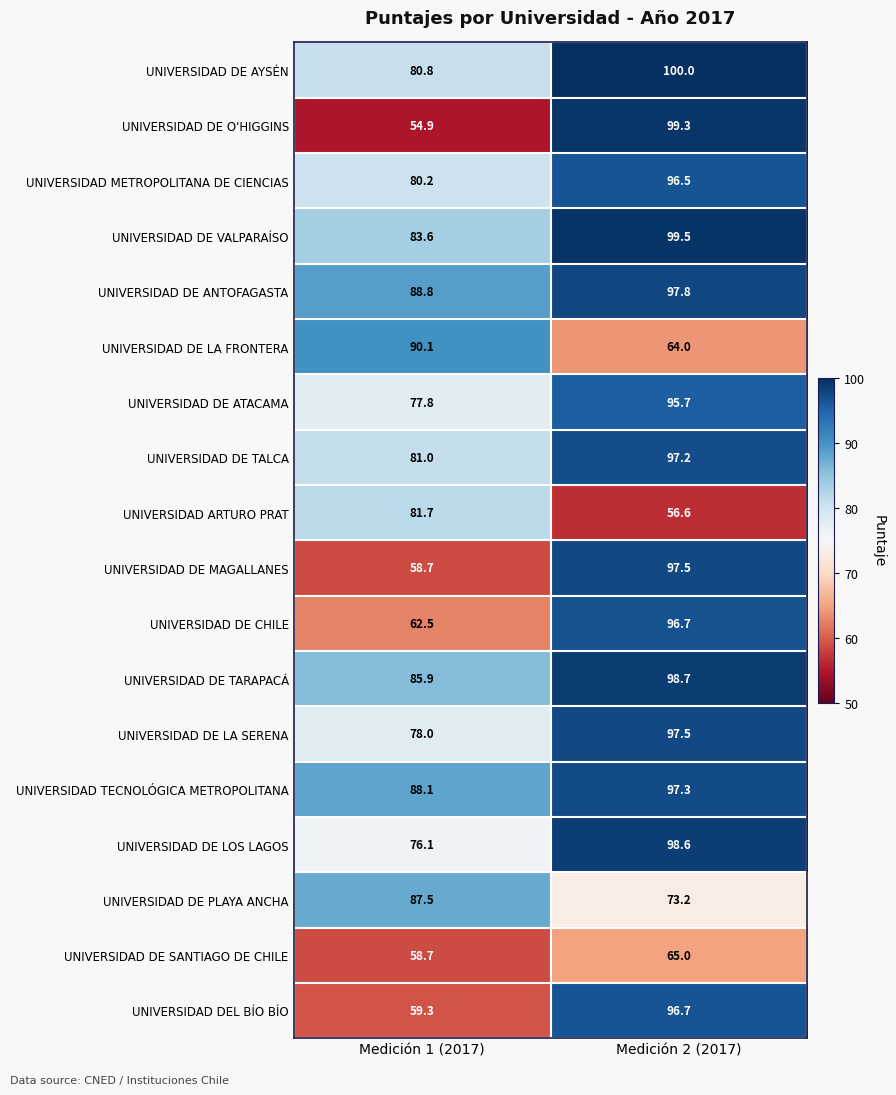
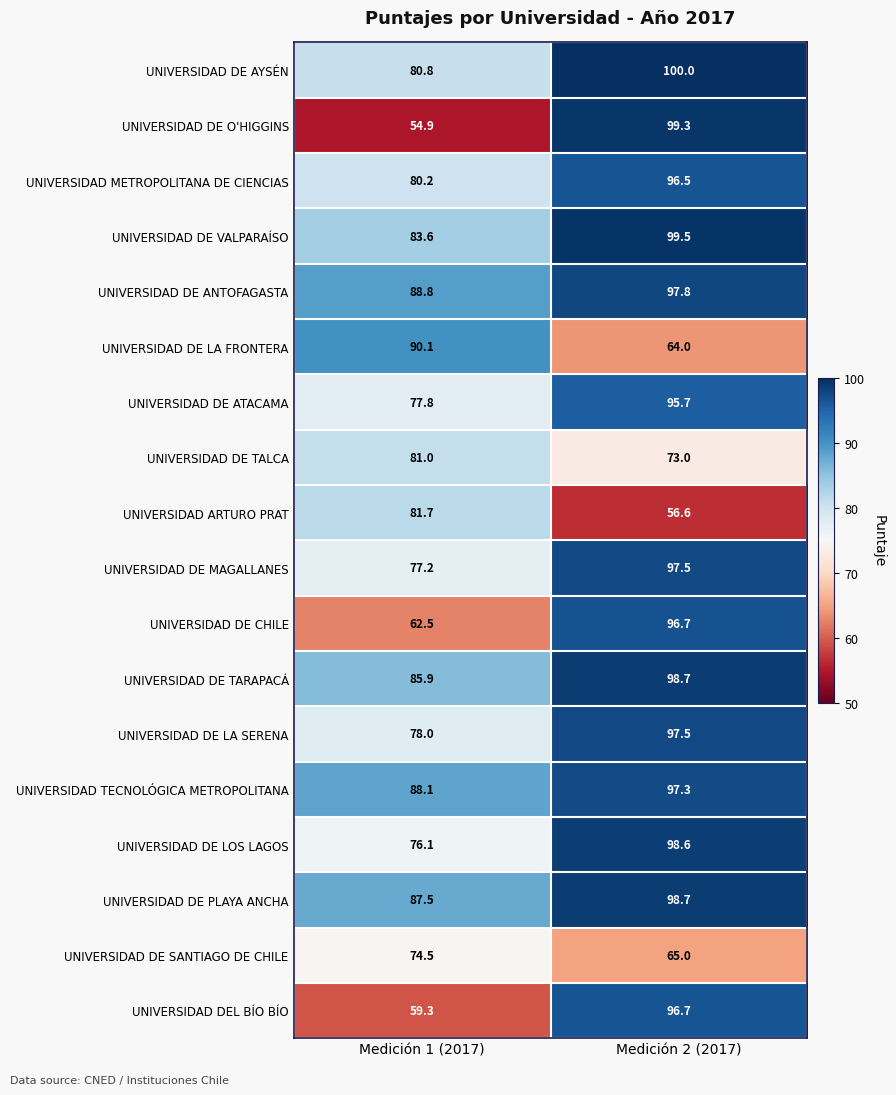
UNIVERSIDAD DE TALCA, Medición 2 (2017): 97.2 -> 73.0
UNIVERSIDAD DE MAGALLANES, Medición 1 (2017): 58.7 -> 77.2
UNIVERSIDAD DE PLAYA ANCHA, Medición 2 (2017): 73.2 -> 98.7
UNIVERSIDAD DE SANTIAGO DE CHILE, Medición 1 (2017): 58.7 -> 74.5
